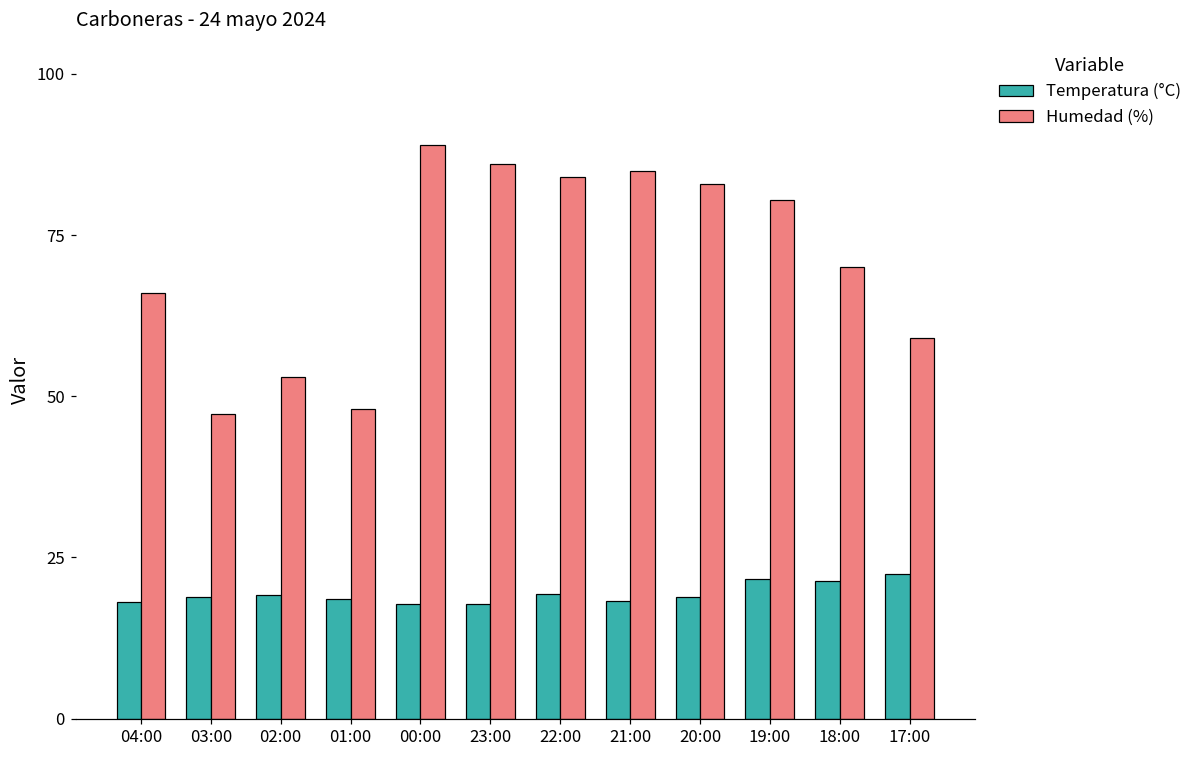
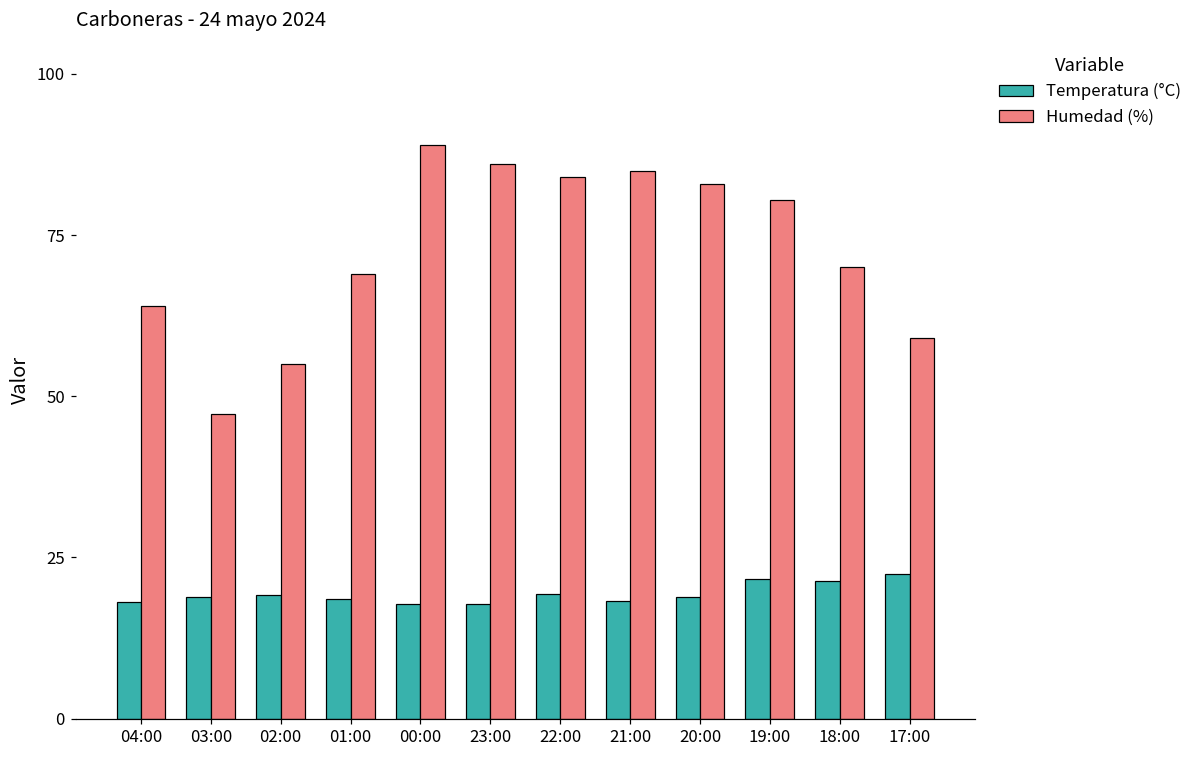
Humedad (%), 04:00: 66 -> 64
Humedad (%), 02:00: 53 -> 55
Humedad (%), 01:00: 48 -> 69
